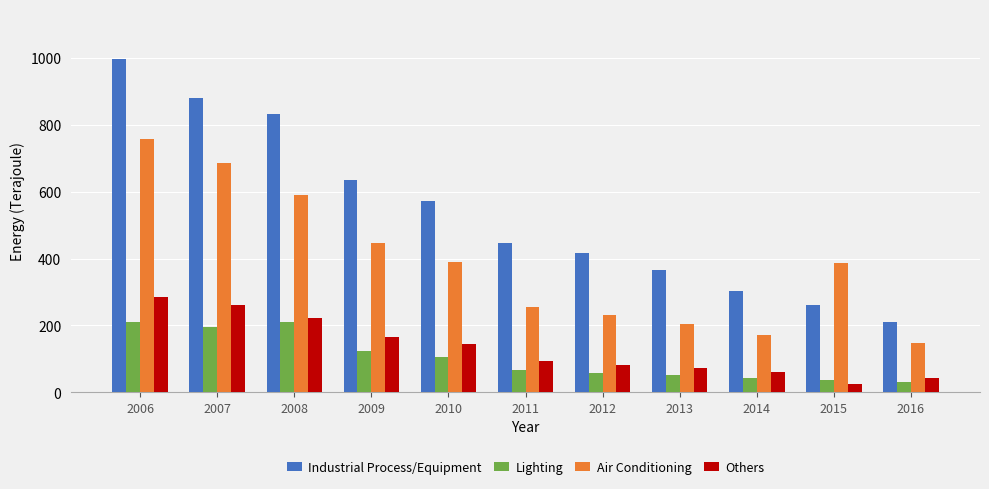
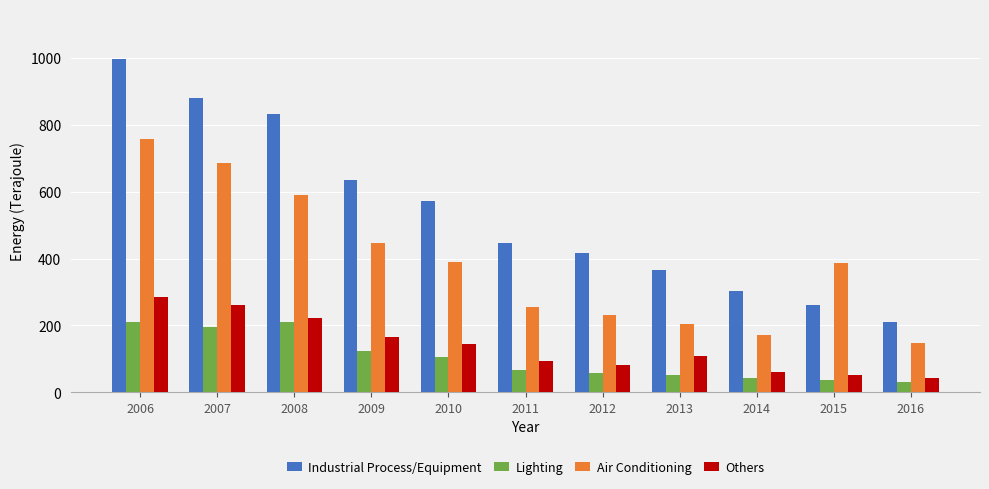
Others, 2013: 70 -> 110
Others, 2015: 30 -> 50
